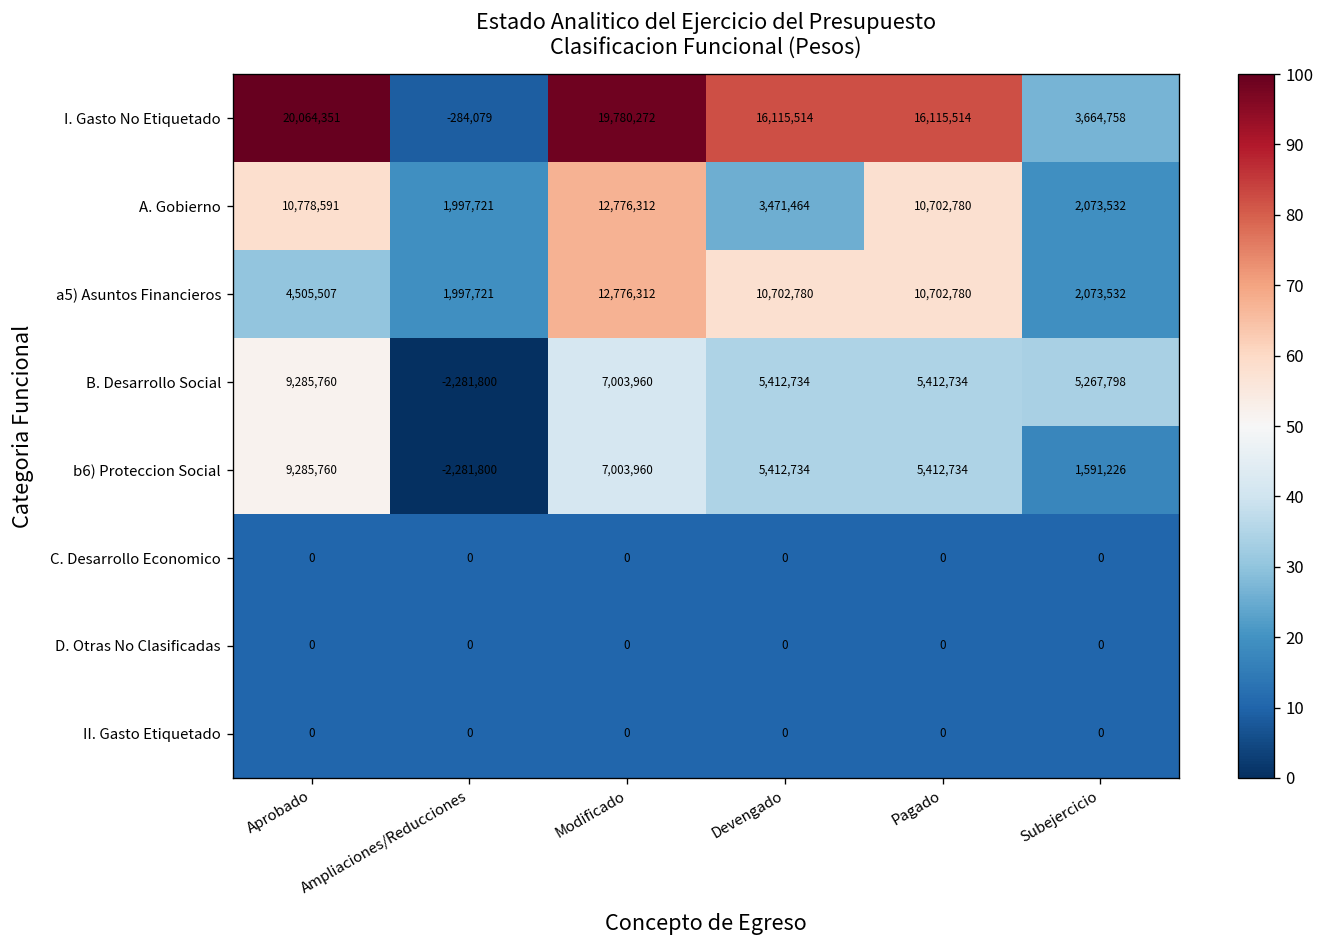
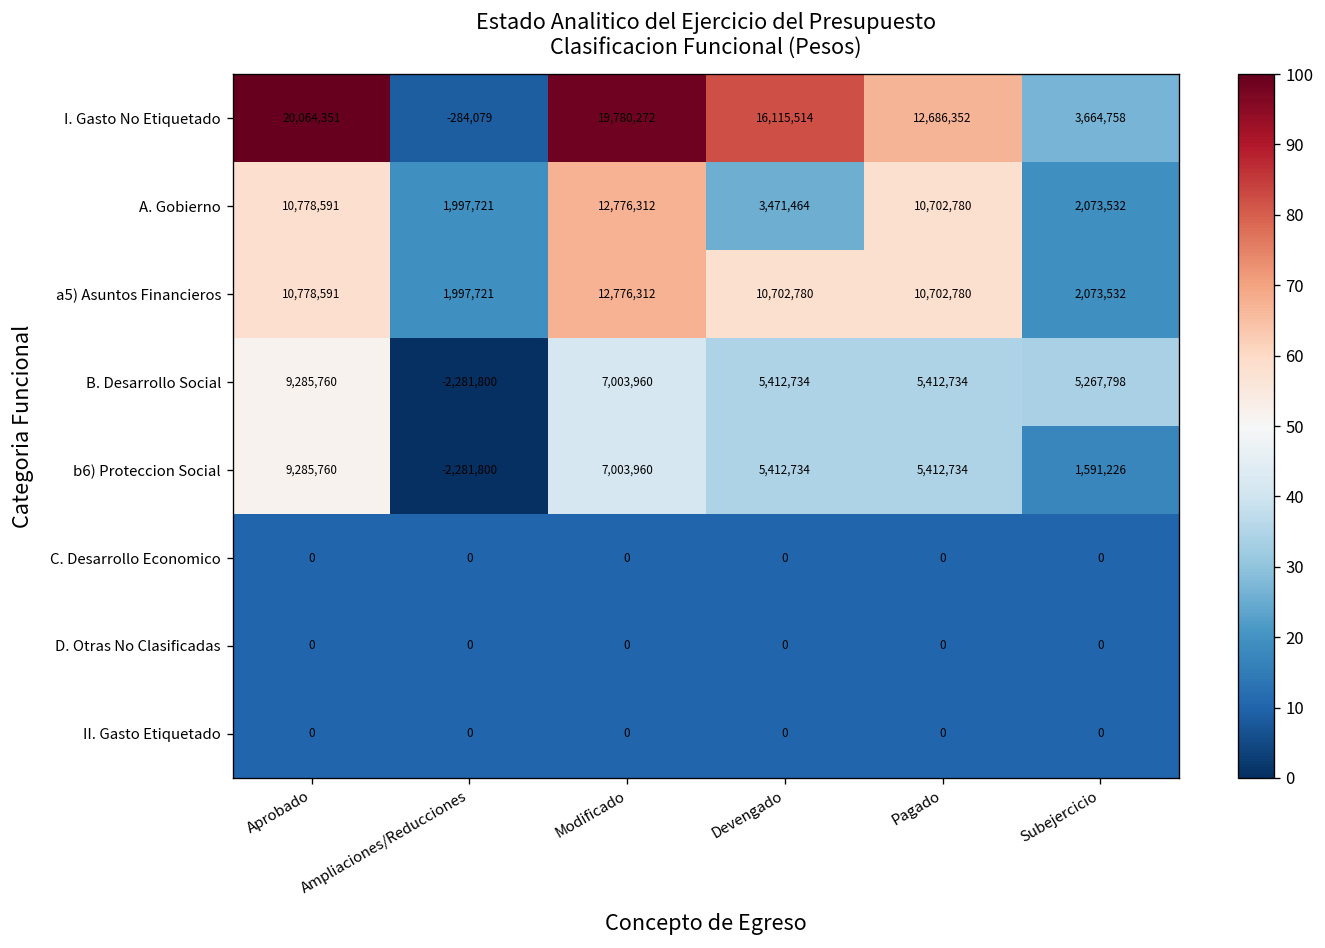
I. Gasto No Etiquetado, Pagado: 16,115,514 -> 12,686,352
a5) Asuntos Financieros, Aprobado: 4,505,507 -> 10,778,591
